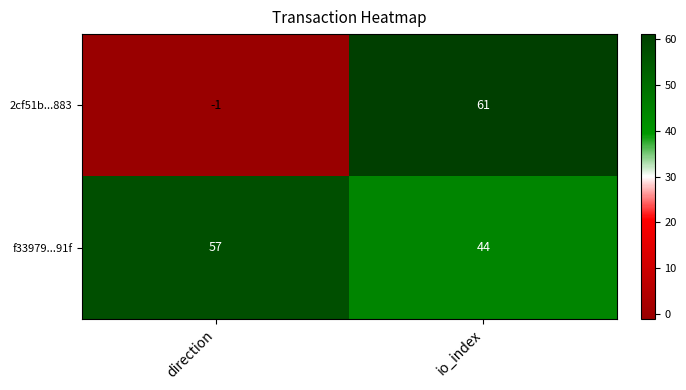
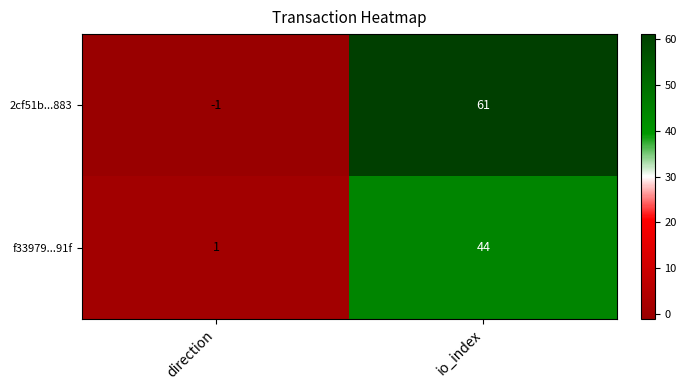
f33979...91f, direction: 57 -> 1
